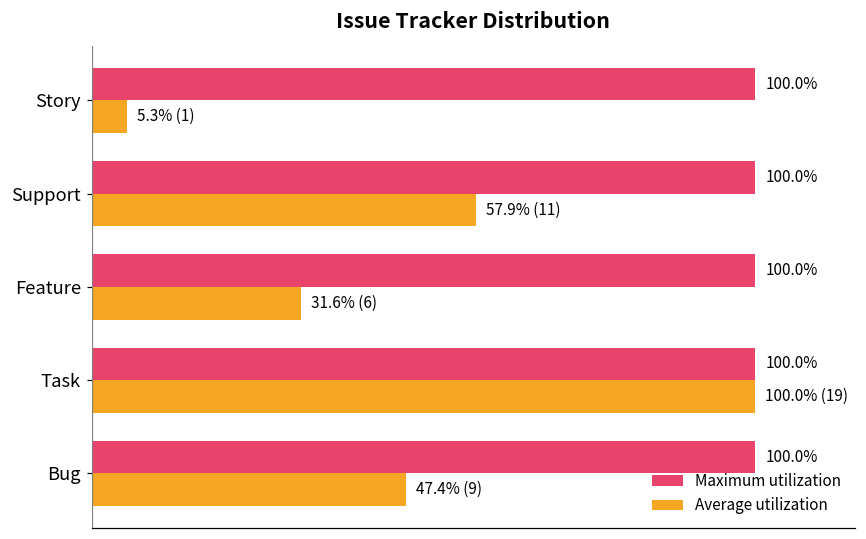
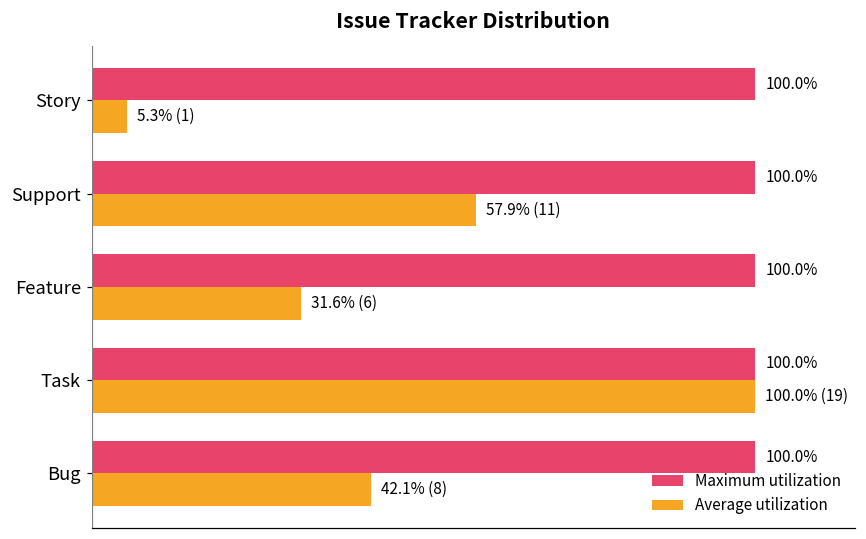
Average utilization, Bug: 47.4% (9) -> 42.1% (8)
